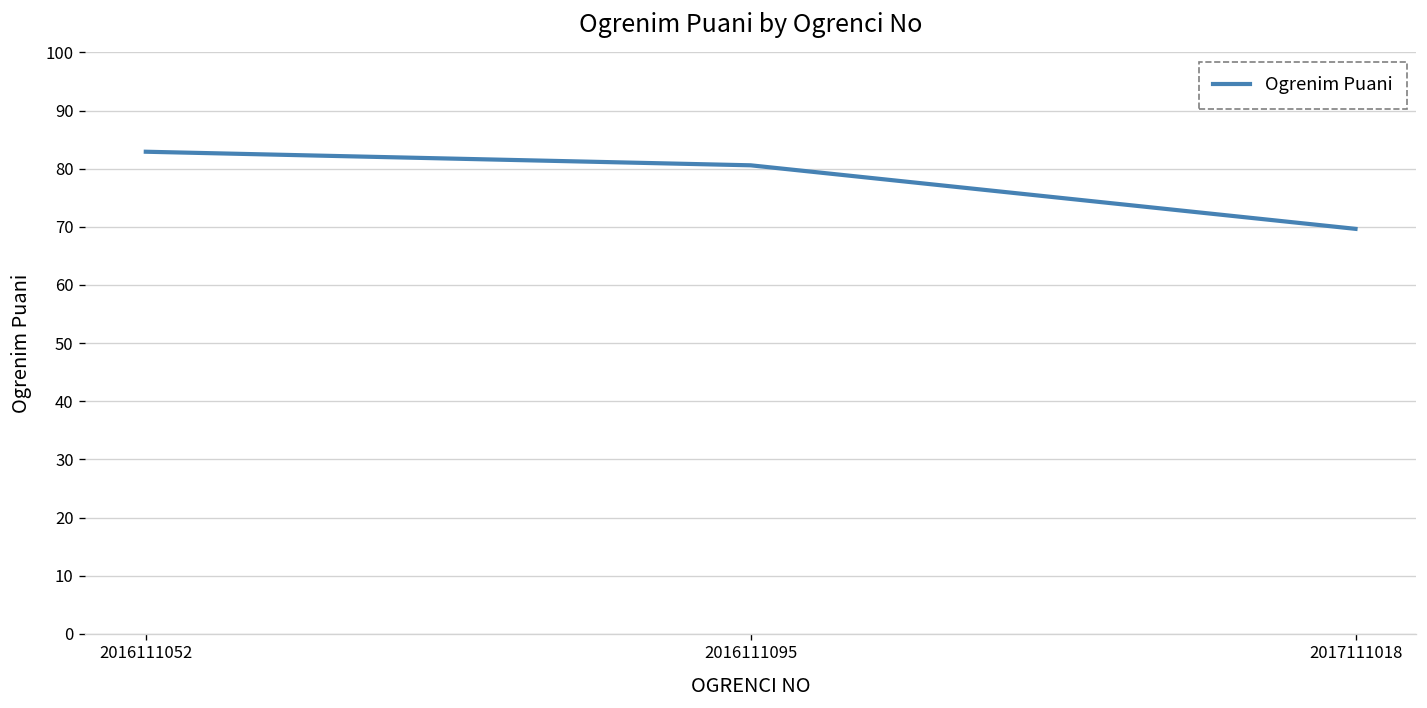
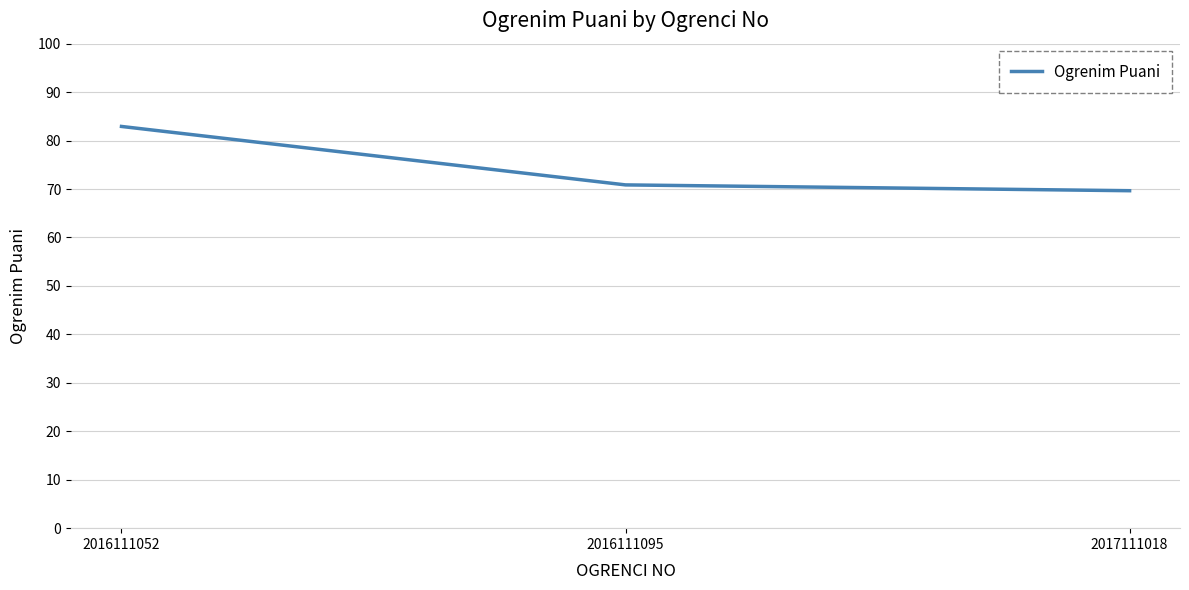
2016111095: 81 -> 71
